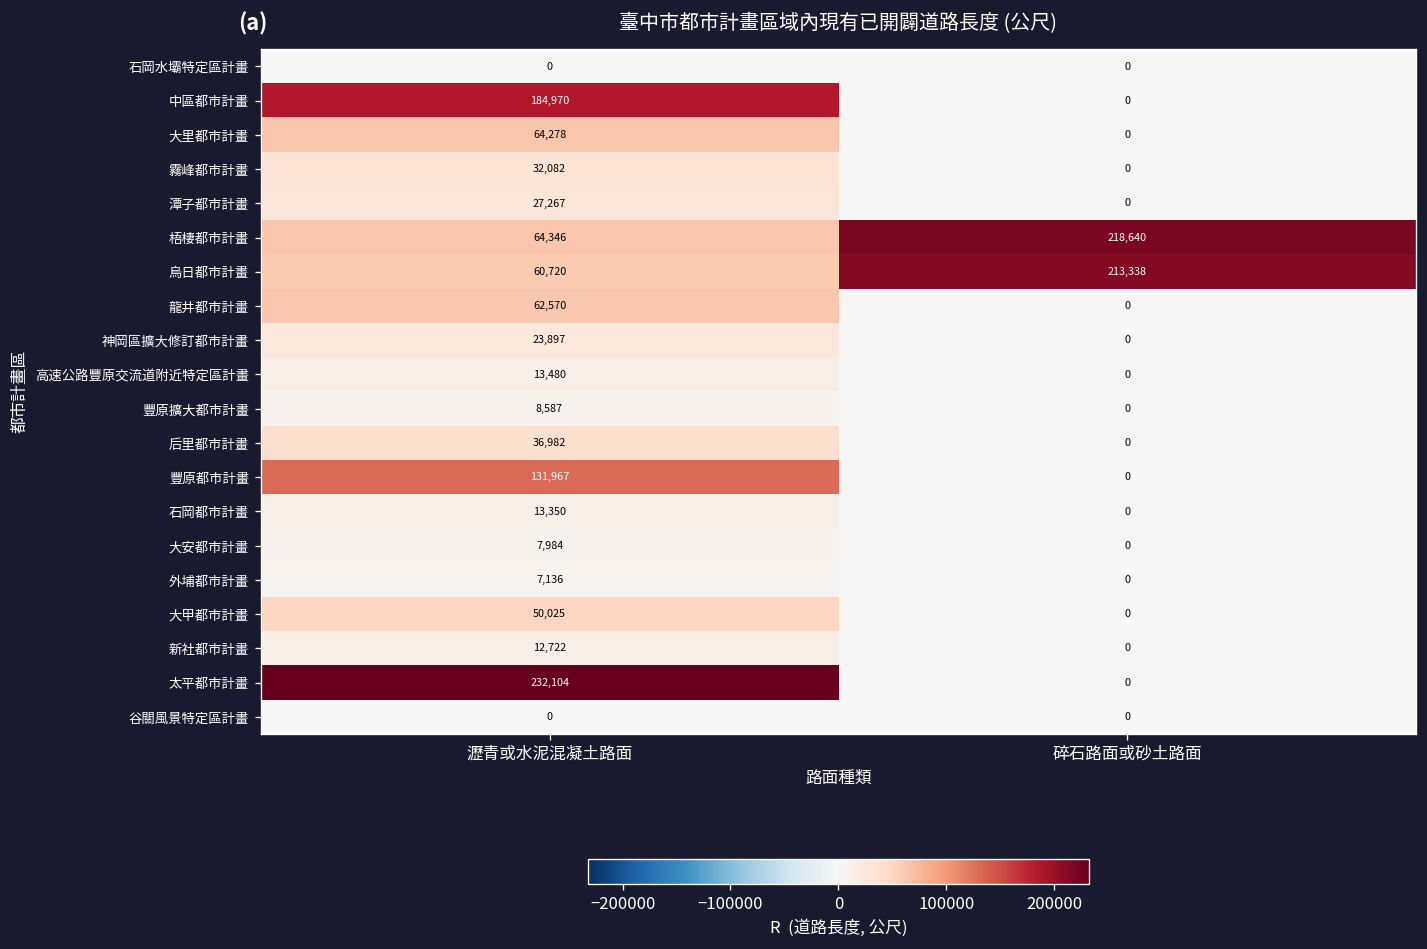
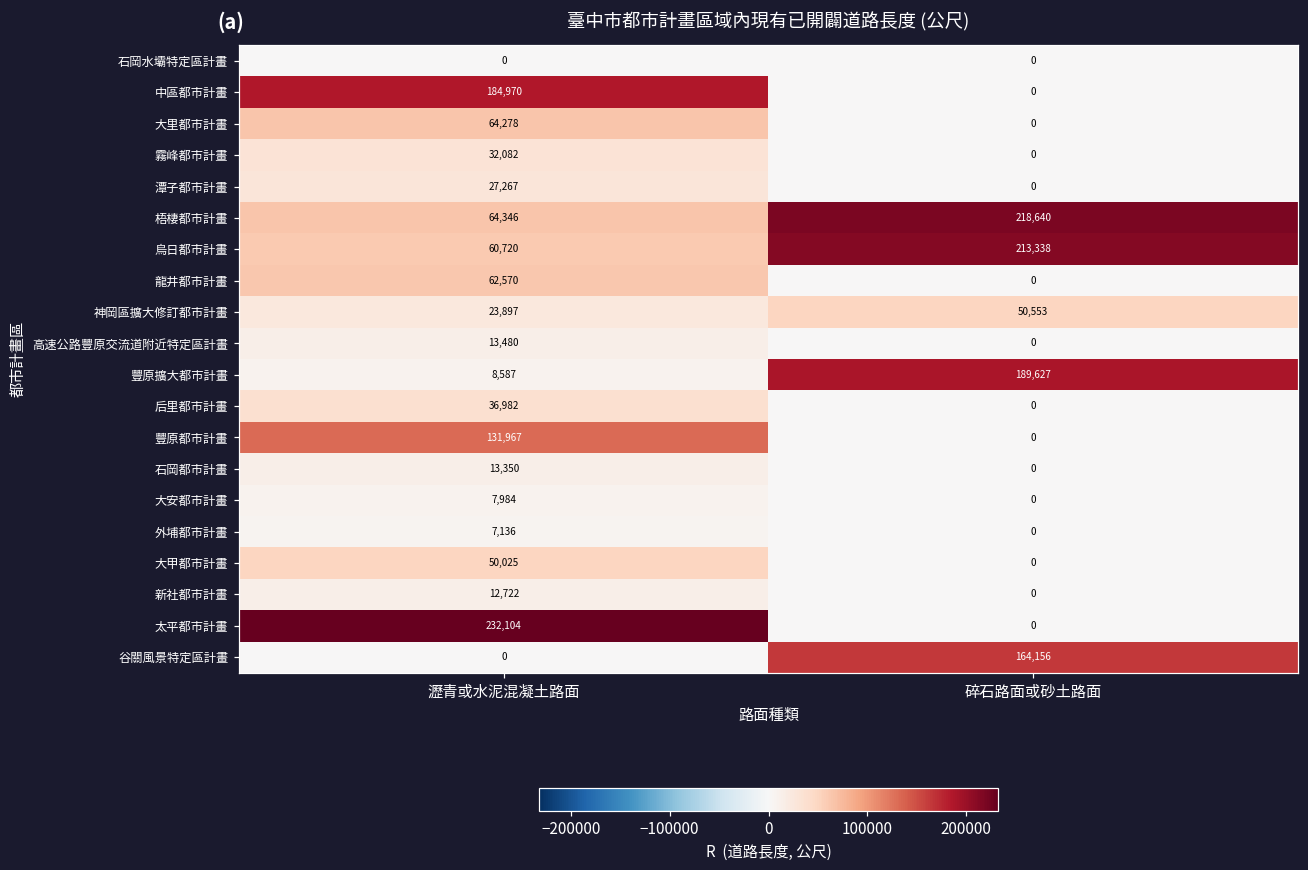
神岡區擴大修訂都市計畫, 碎石路面或砂土路面: 0 -> 50,553
豐原擴大都市計畫, 碎石路面或砂土路面: 0 -> 189,627
谷關風景特定區計畫, 碎石路面或砂土路面: 0 -> 164,156
